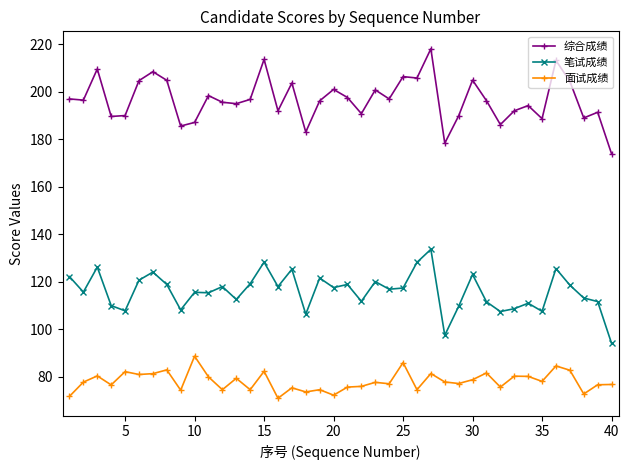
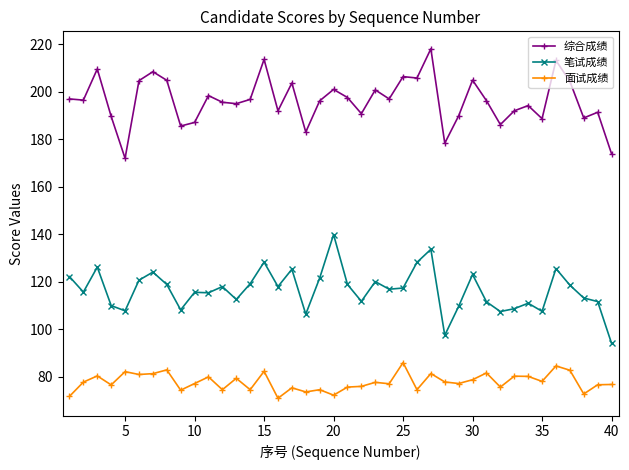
综合成绩, 5: 190 -> 172
面试成绩, 10: 89 -> 77
笔试成绩, 20: 118 -> 140
